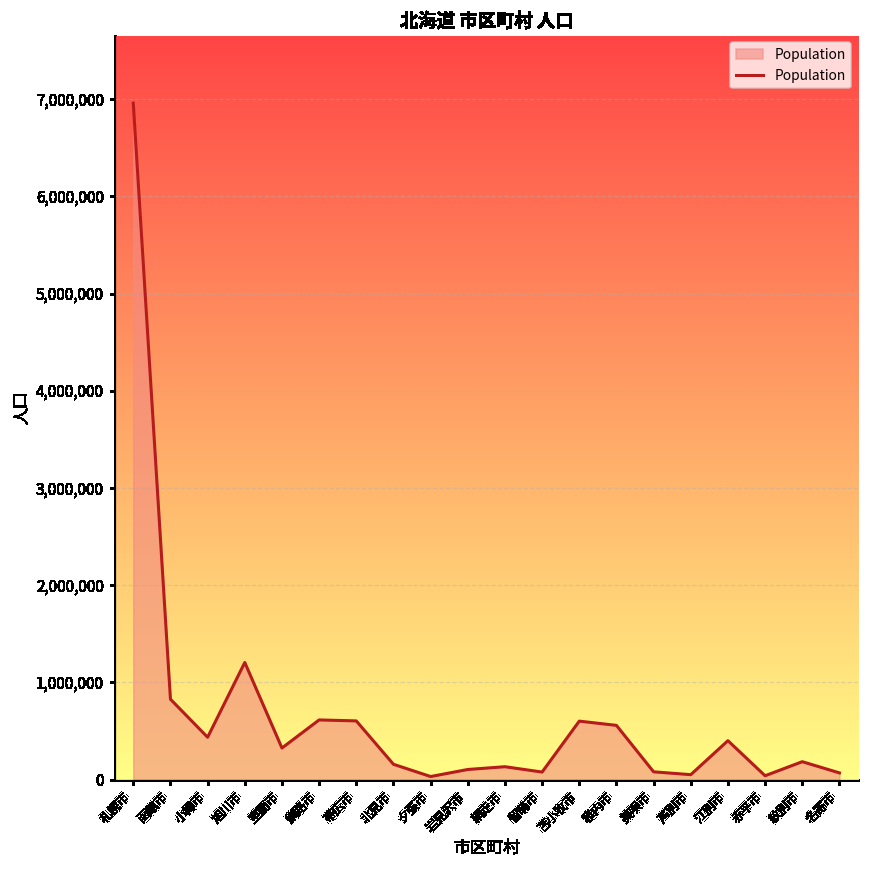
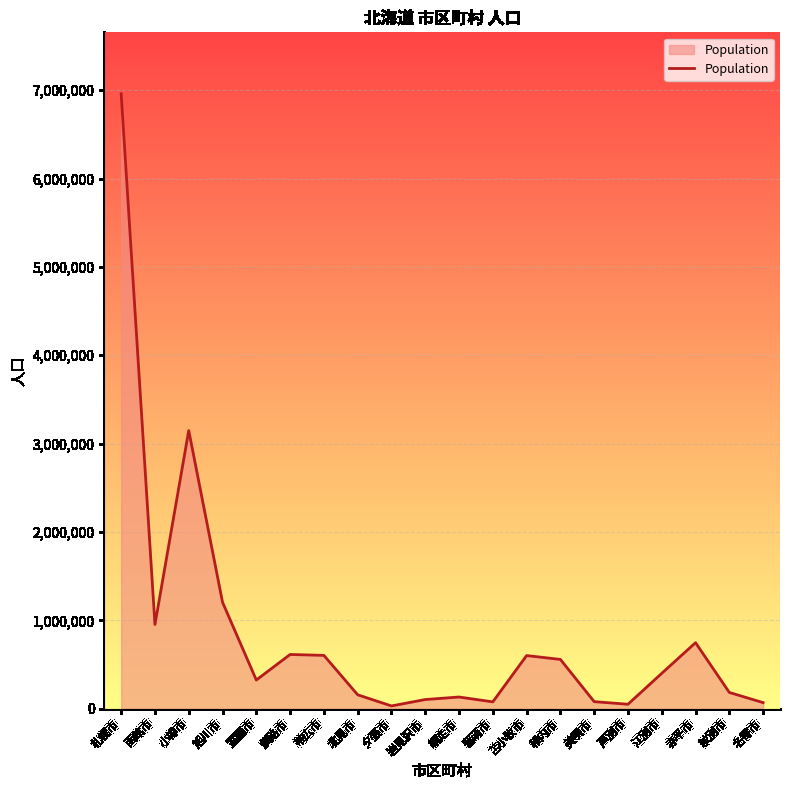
函館市: 800,000 -> 1,000,000
小樽市: 400,000 -> 3,100,000
赤平市: 0 -> 700,000
